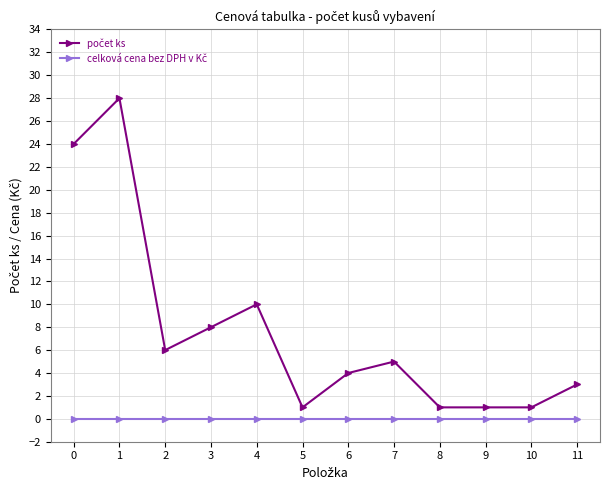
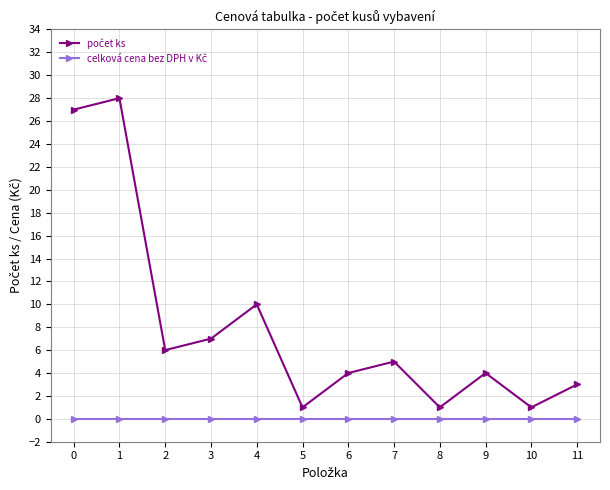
počet ks, 0: 24 -> 27
počet ks, 3: 8 -> 7
počet ks, 9: 1 -> 4
